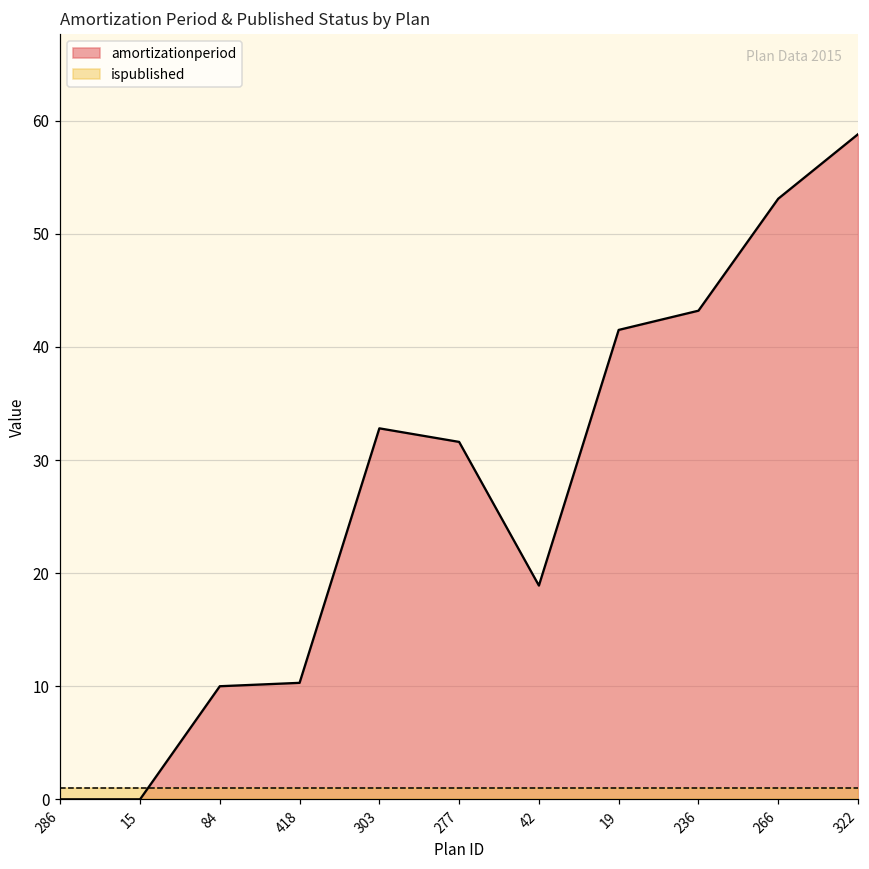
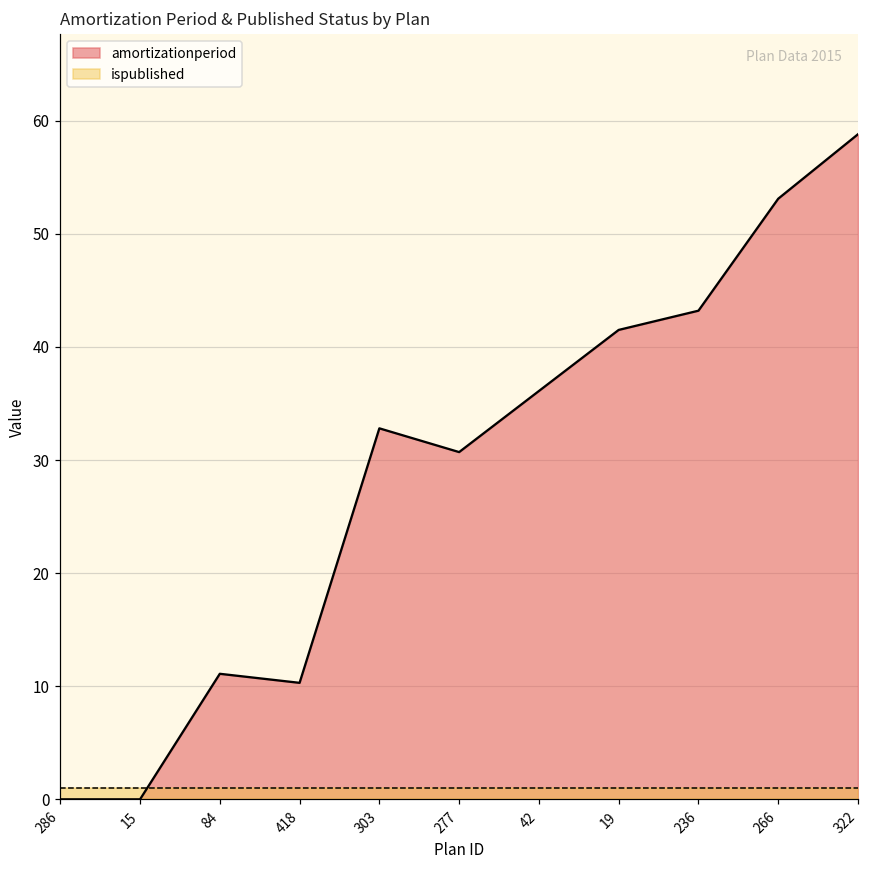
amortizationperiod, 84: 10.0 -> 11.1
amortizationperiod, 277: 31.6 -> 30.7
amortizationperiod, 42: 18.9 -> 36.1
